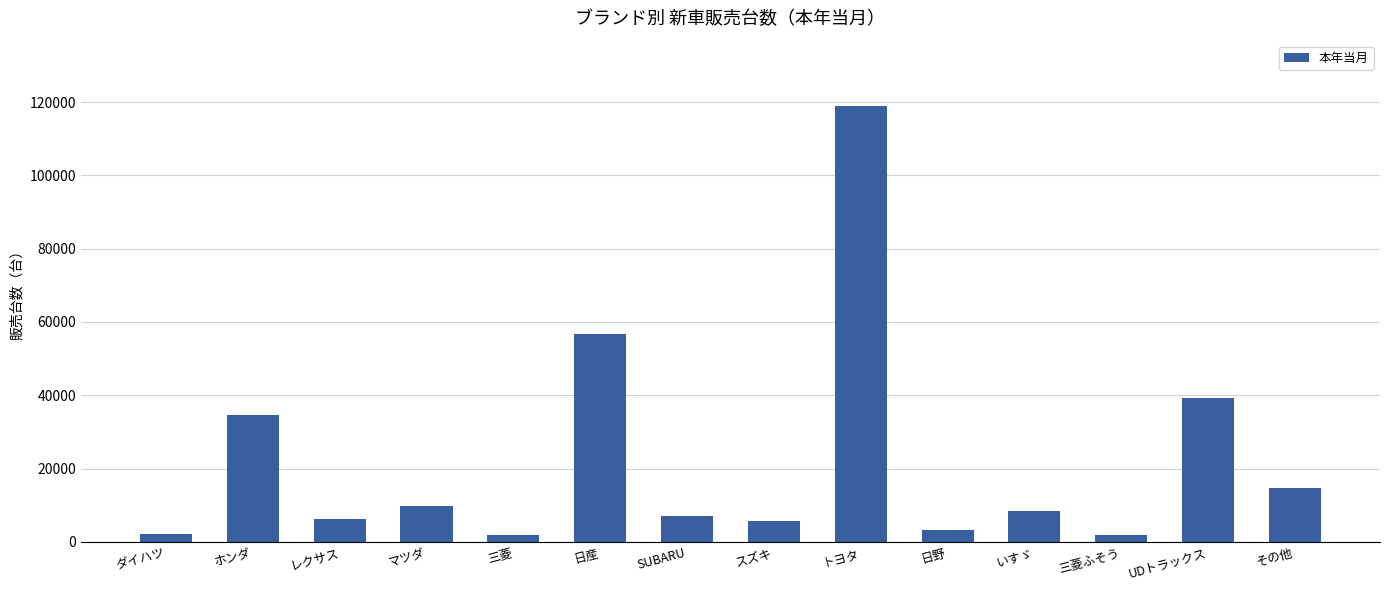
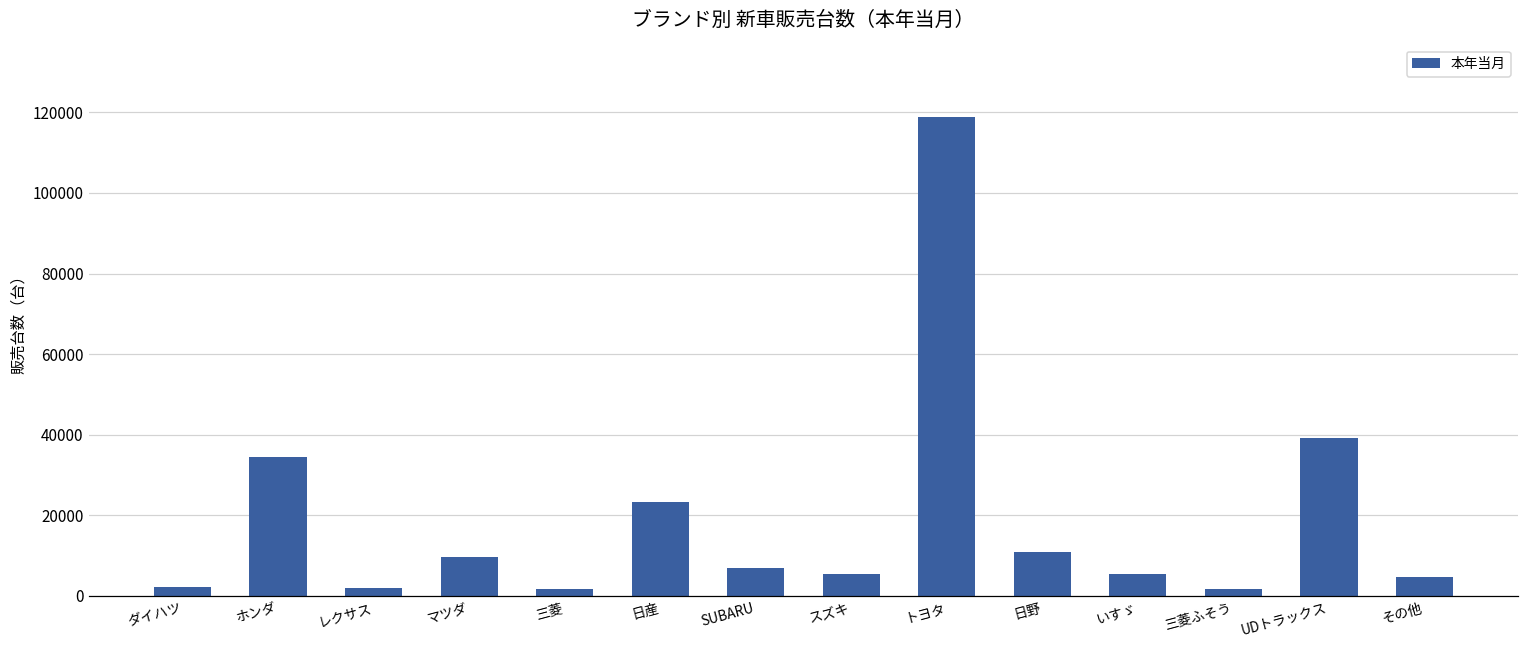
レクサス: 6000 -> 2000
日産: 57000 -> 23000
日野: 3000 -> 11000
いすゞ: 8000 -> 5000
その他: 15000 -> 5000
